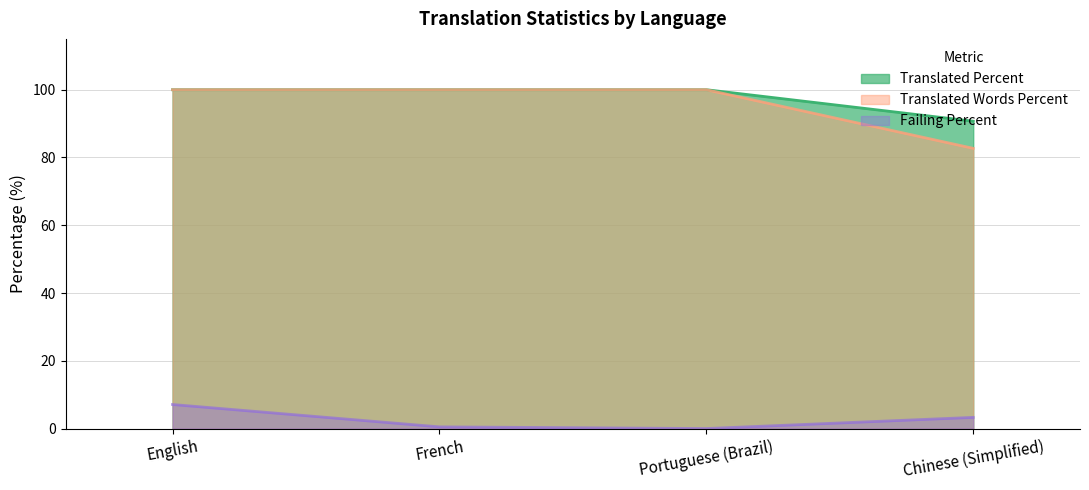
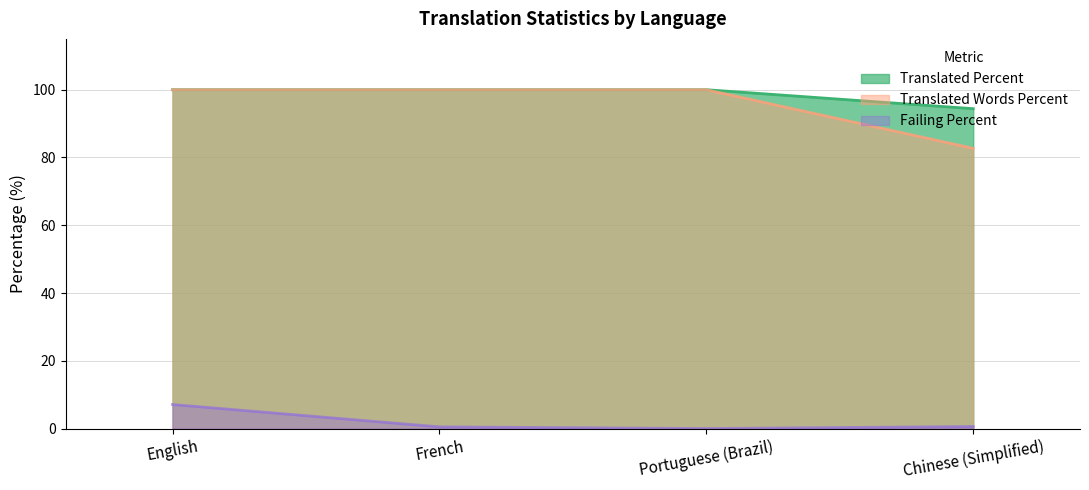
Translated Percent, Chinese (Simplified): 91 -> 94
Failing Percent, Chinese (Simplified): 3 -> 1
